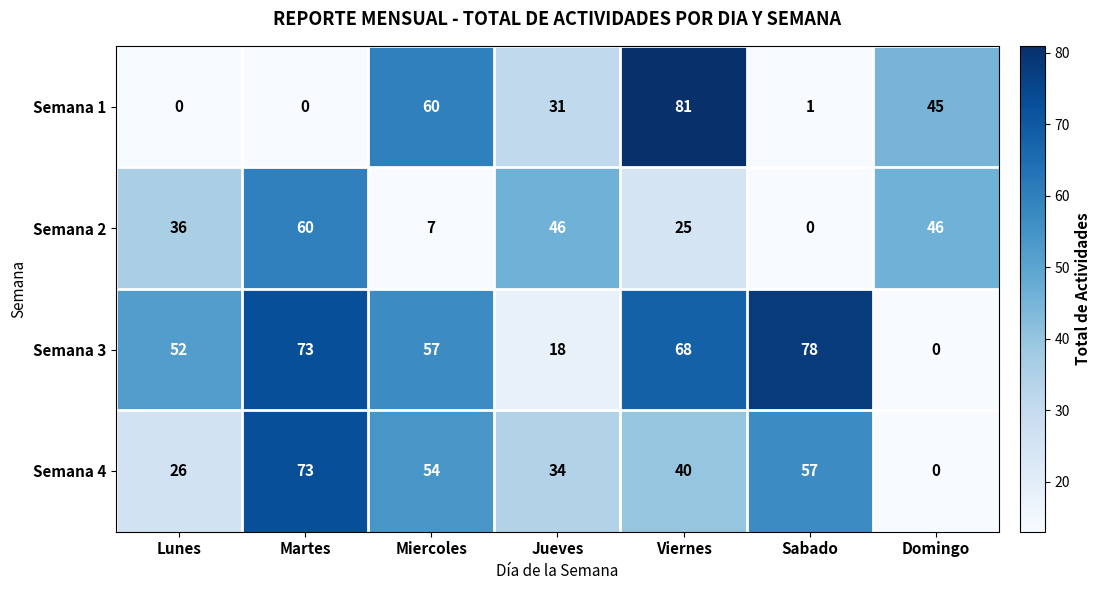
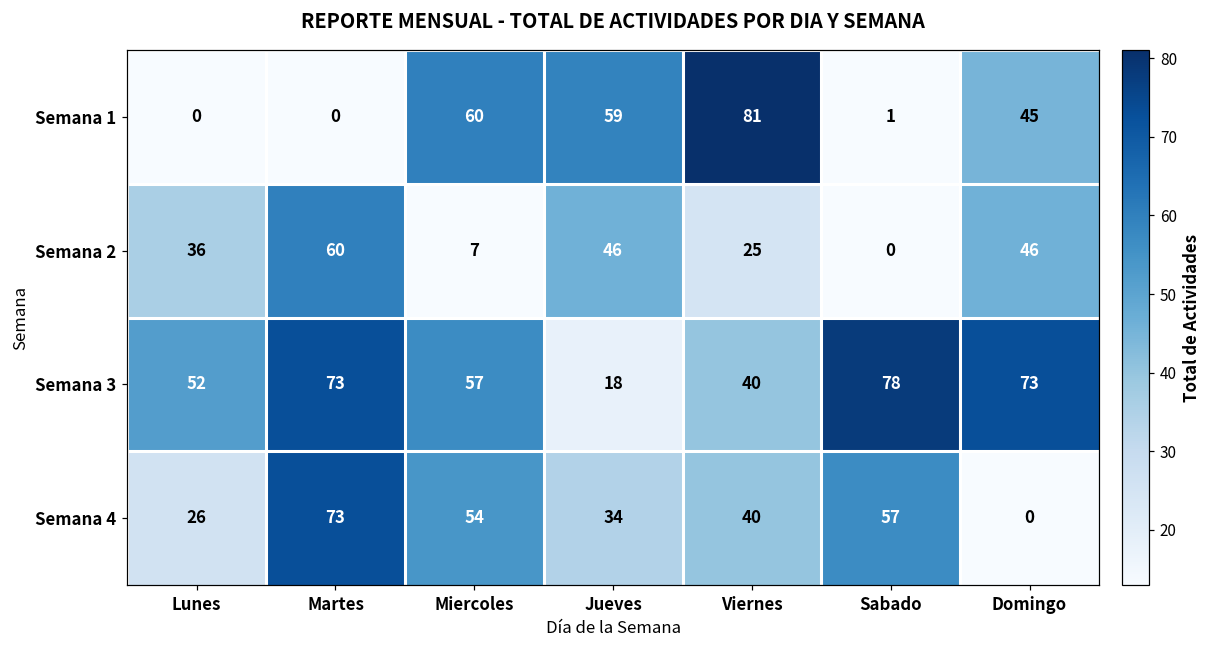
Semana 1, Jueves: 31 -> 59
Semana 3, Viernes: 68 -> 40
Semana 3, Domingo: 0 -> 73
